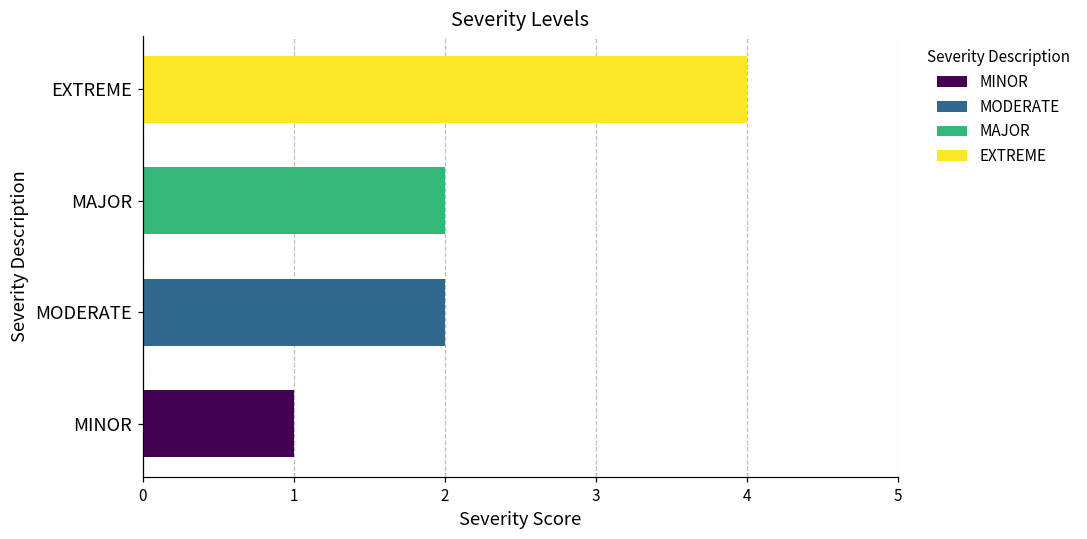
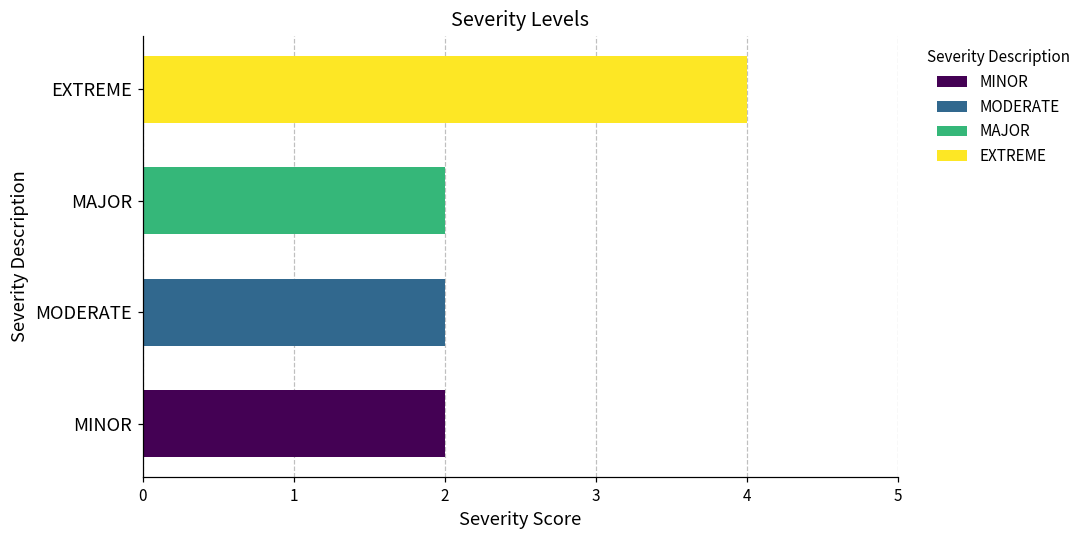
MINOR: 1 -> 2
